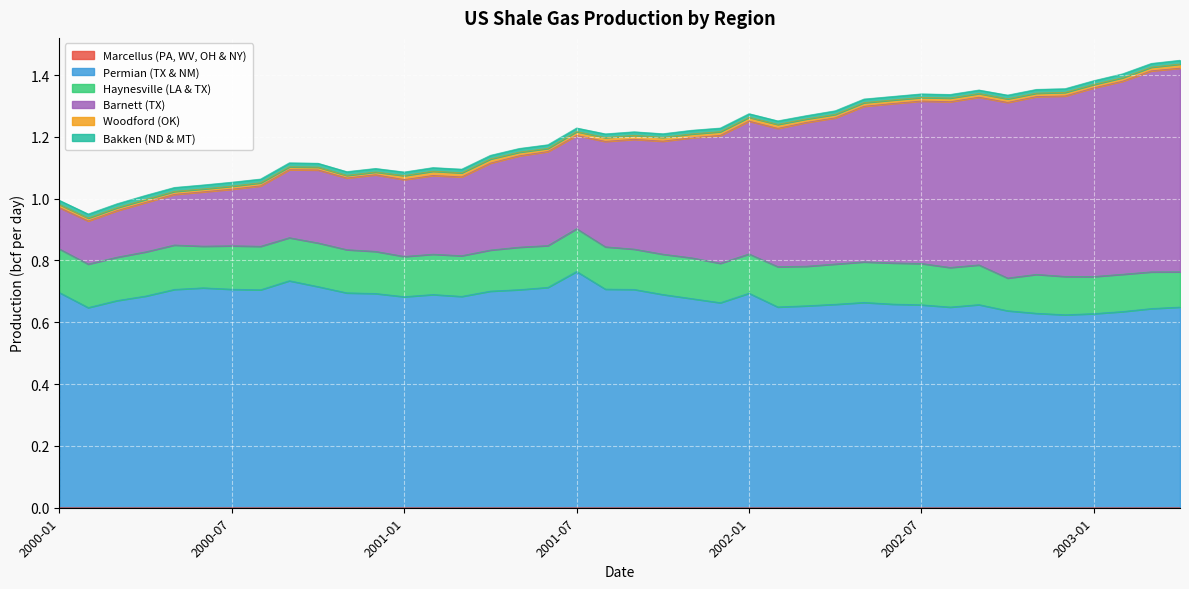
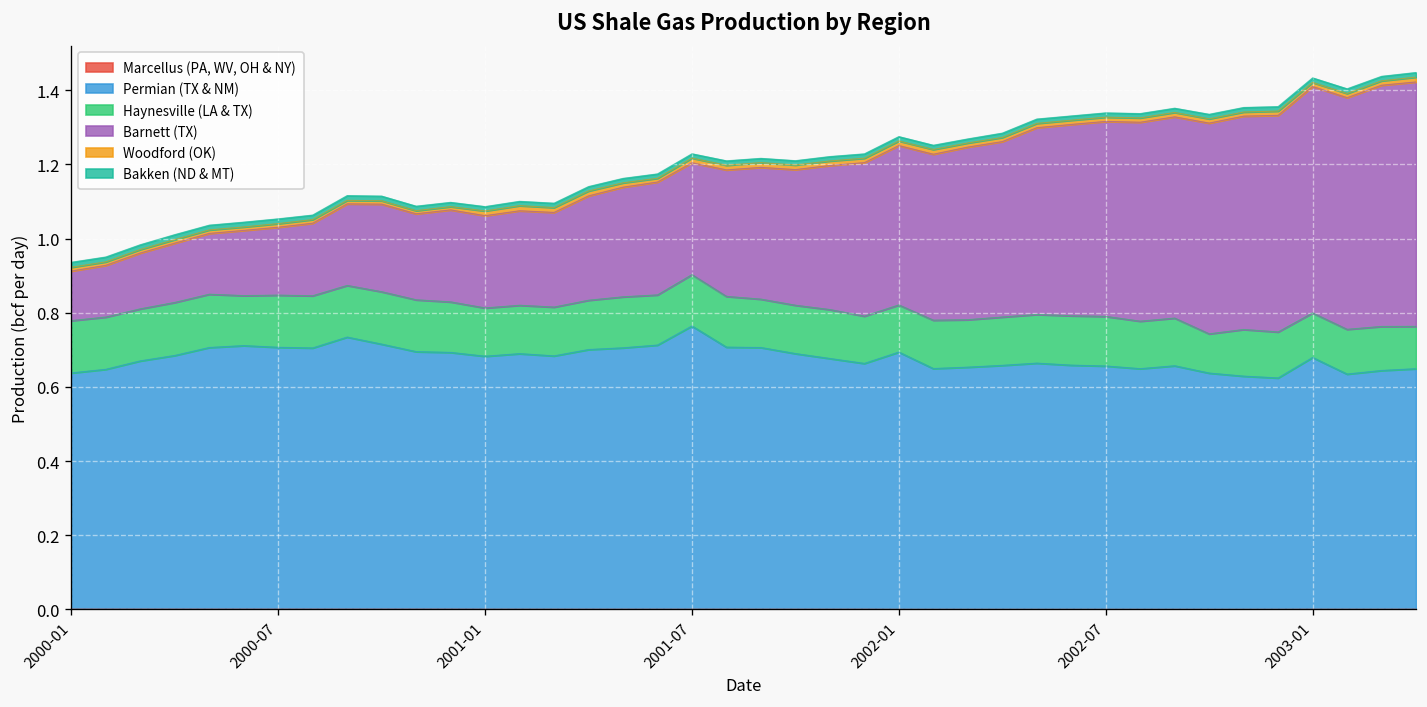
Permian (TX & NM), 2000-01: 0.70 -> 0.64
Permian (TX & NM), 2003-01: 0.63 -> 0.68
